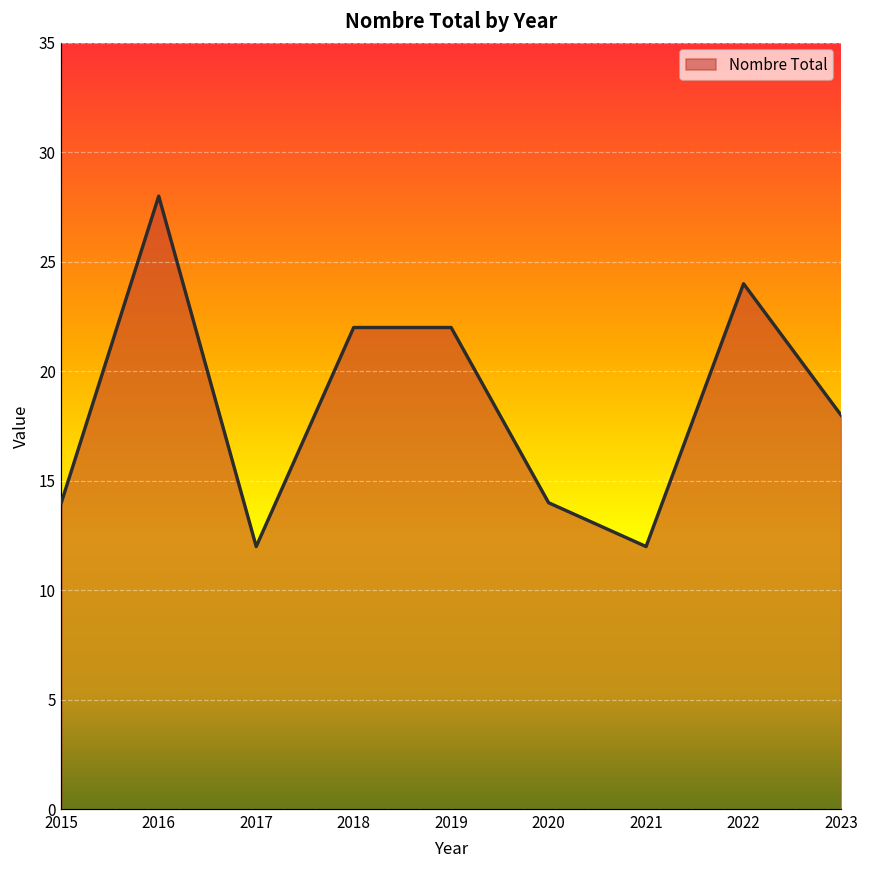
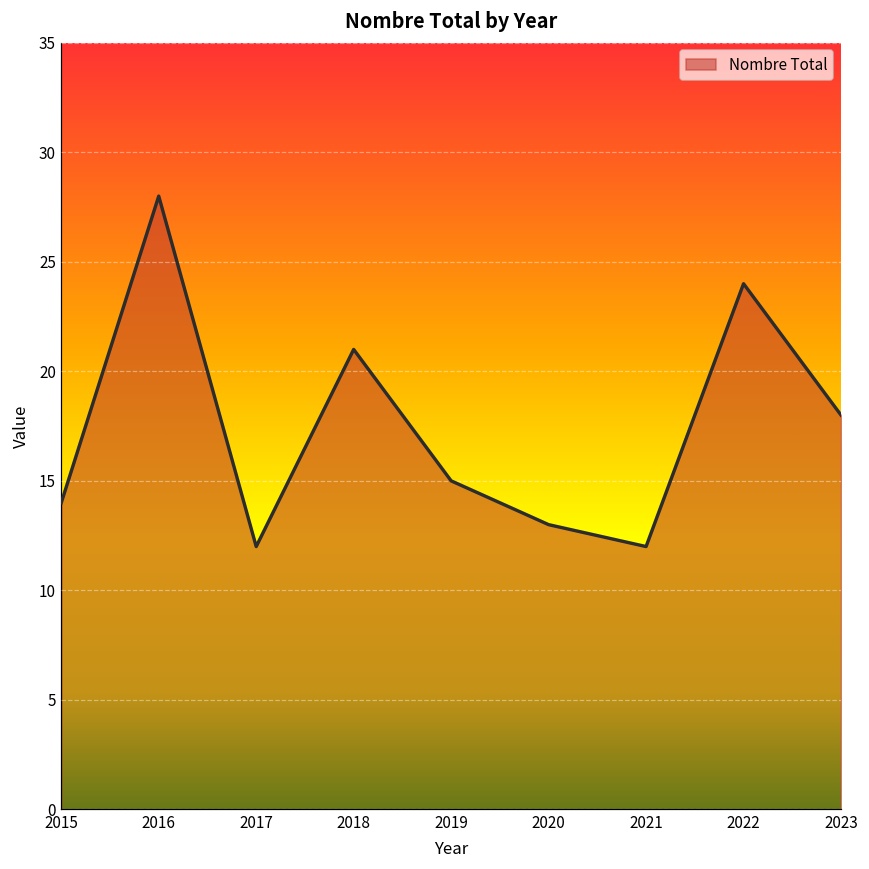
2018: 22 -> 21
2019: 22 -> 15
2020: 14 -> 13
